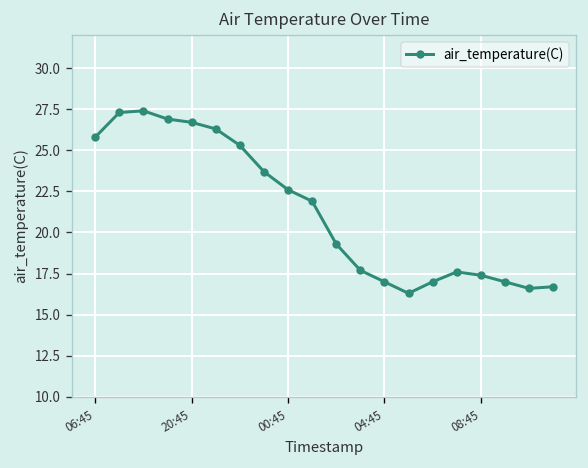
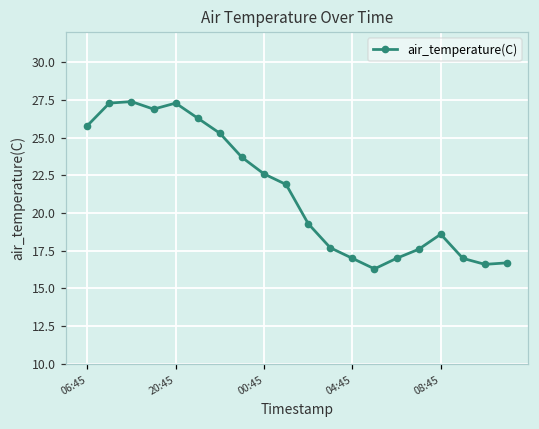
20:45: 26.7 -> 27.3
08:45: 17.4 -> 18.6
